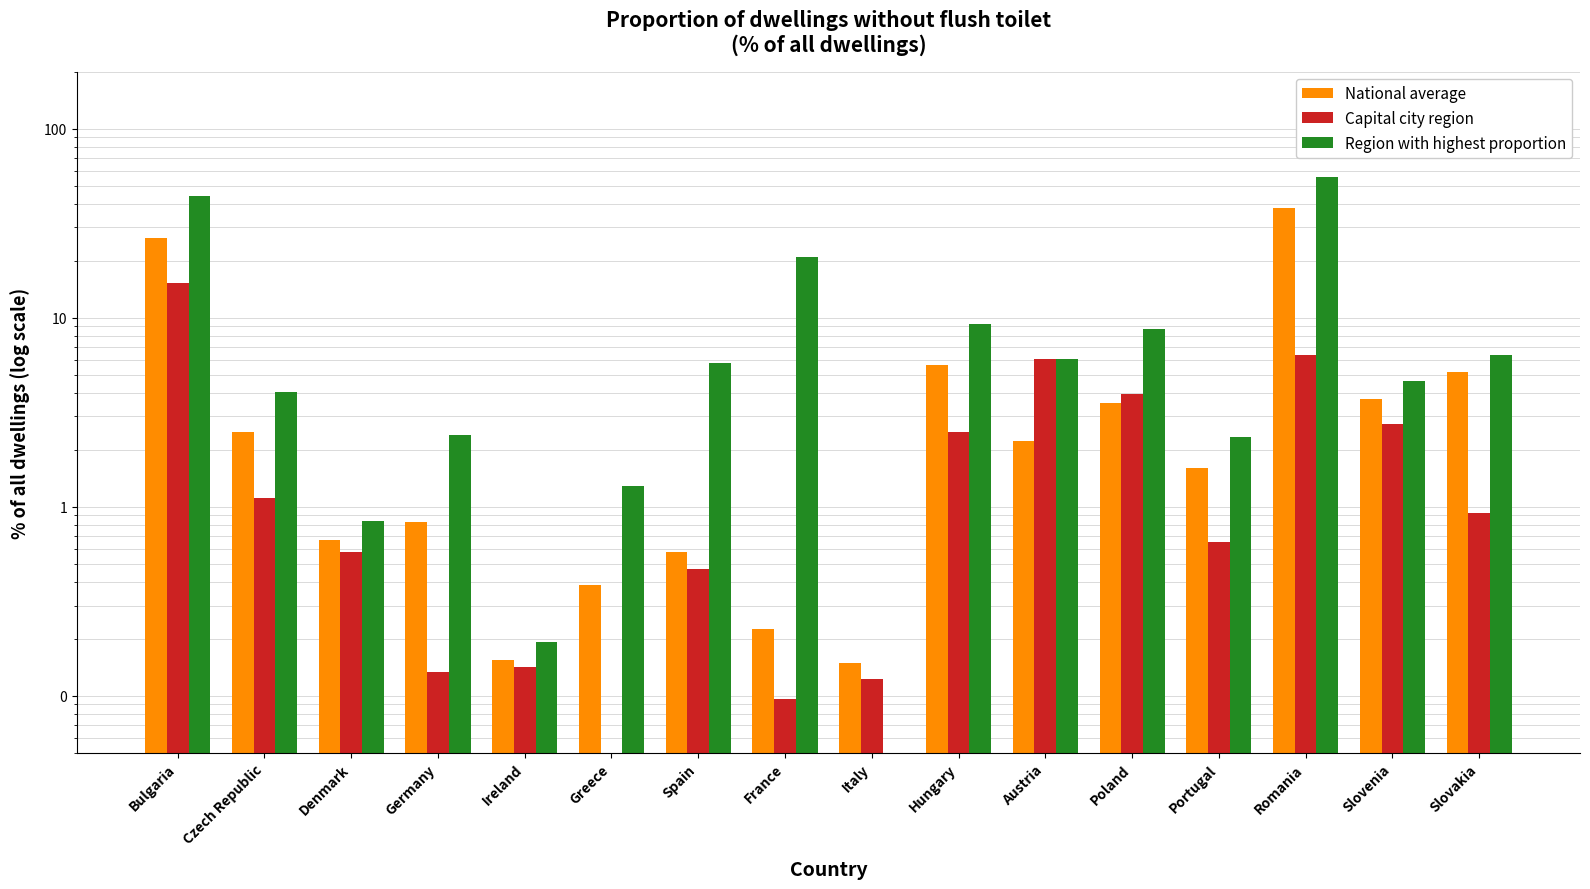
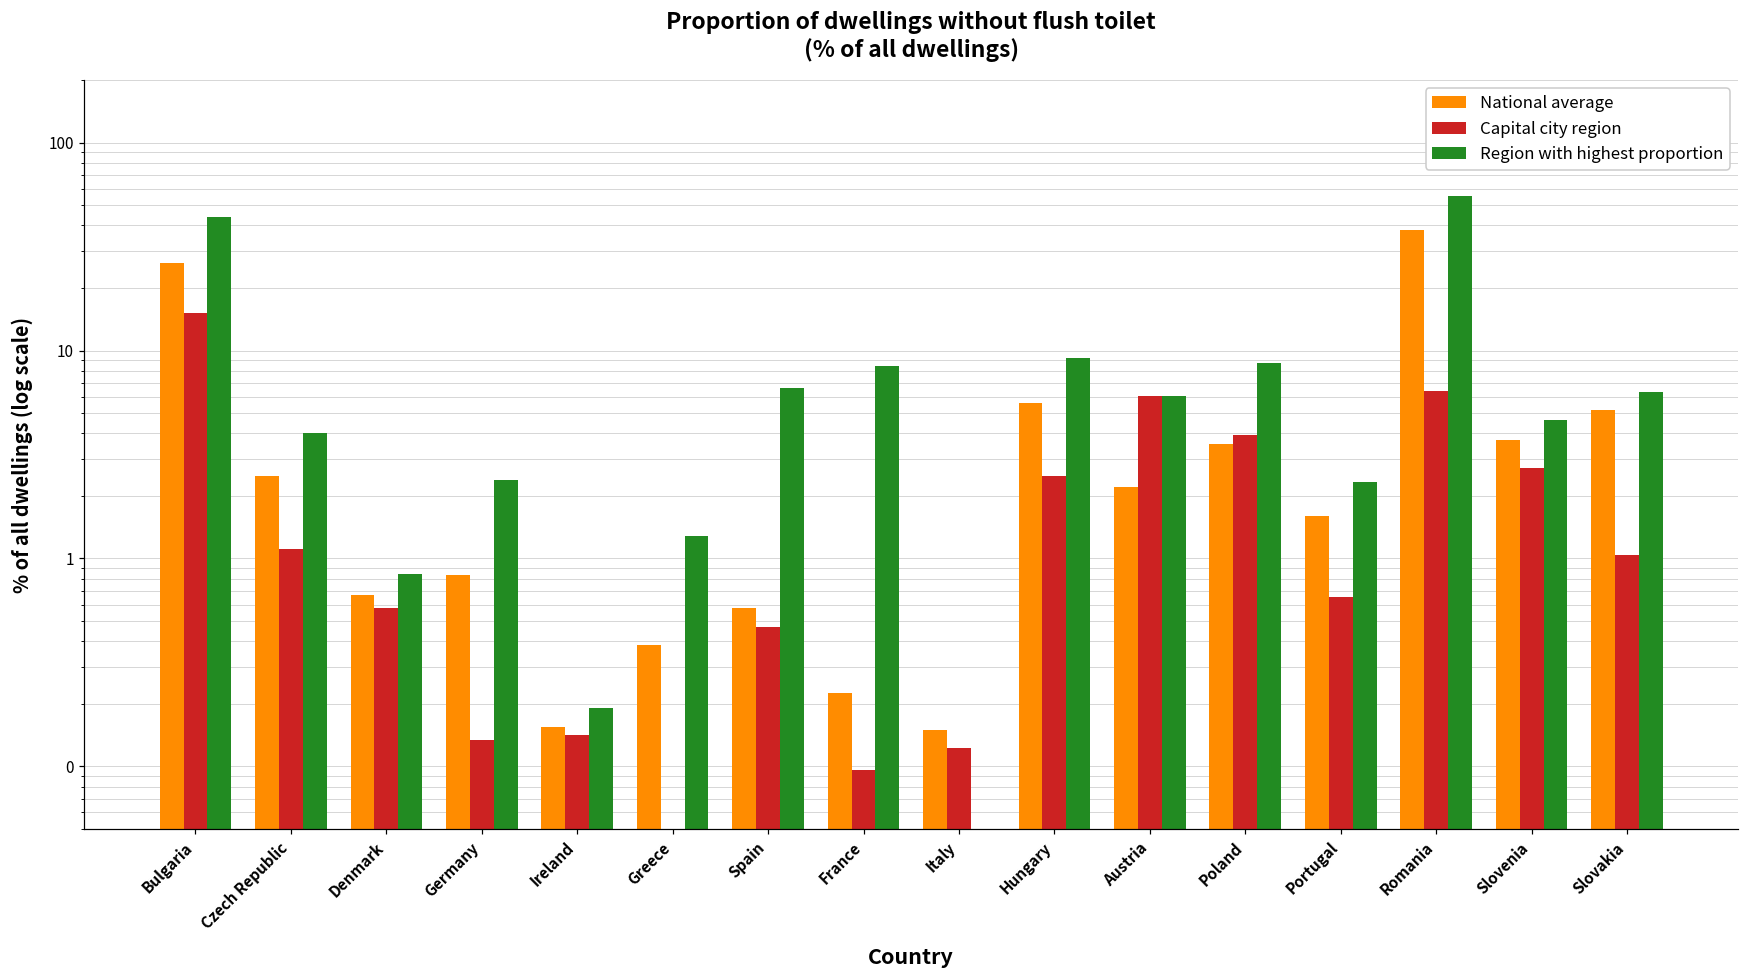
Region with highest proportion, Spain: 5.7 -> 6.6
Region with highest proportion, France: 21 -> 8
Capital city region, Slovakia: 0.9 -> 1.0
